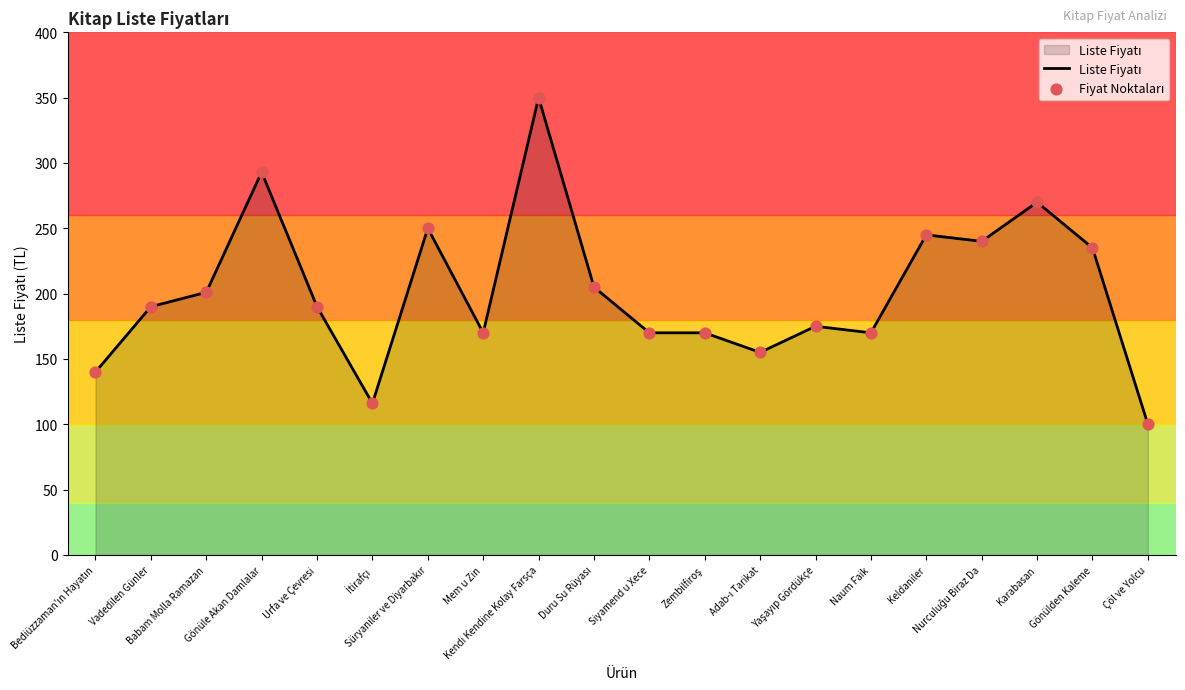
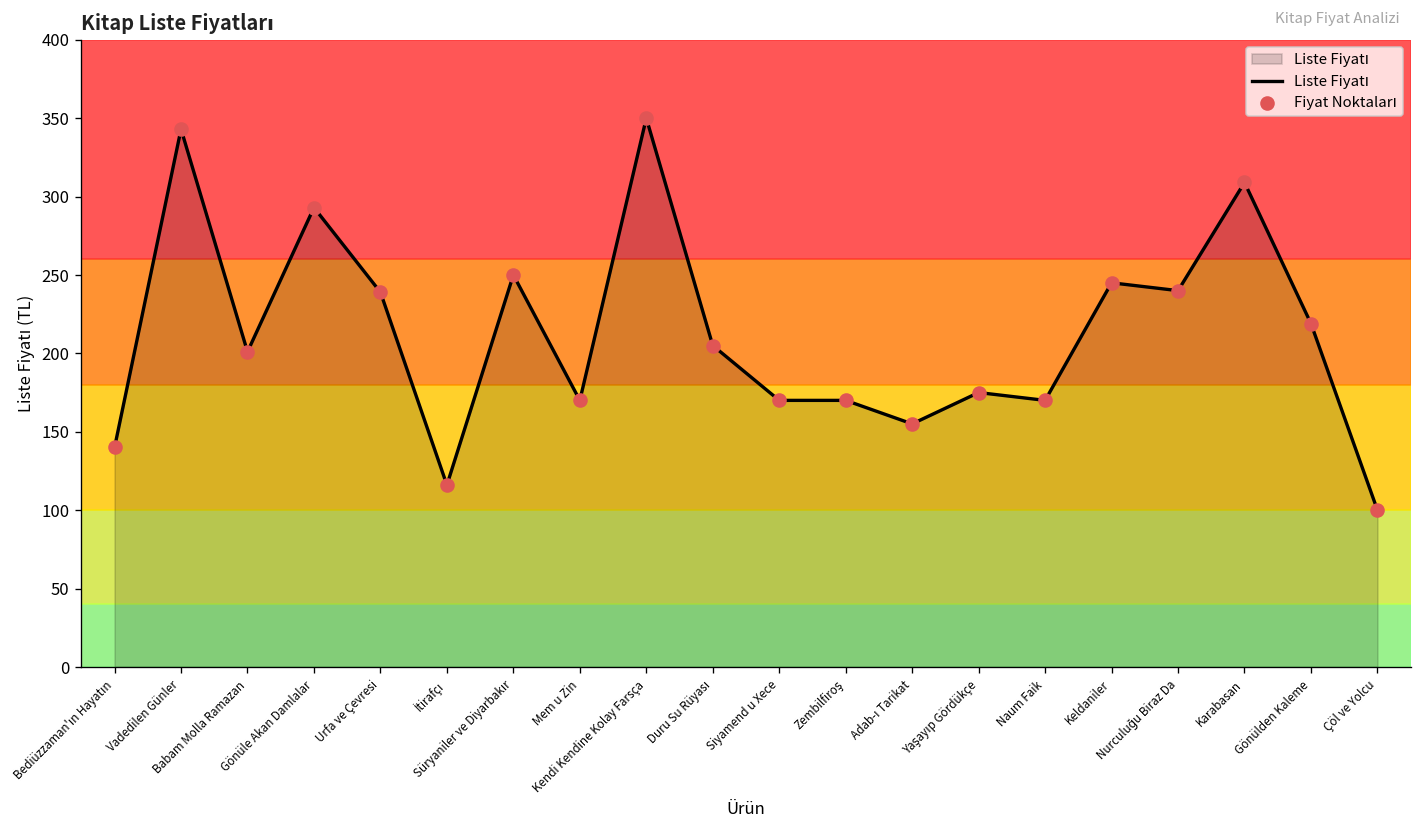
Vadedilen Günler: 190 -> 343
Urfa ve Çevresi: 190 -> 239
Karabasan: 270 -> 309
Gönülden Kaleme: 235 -> 219
